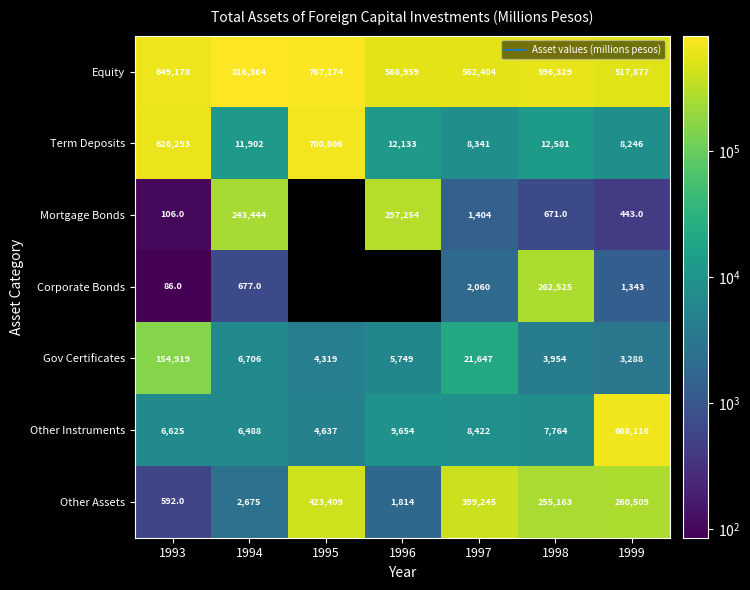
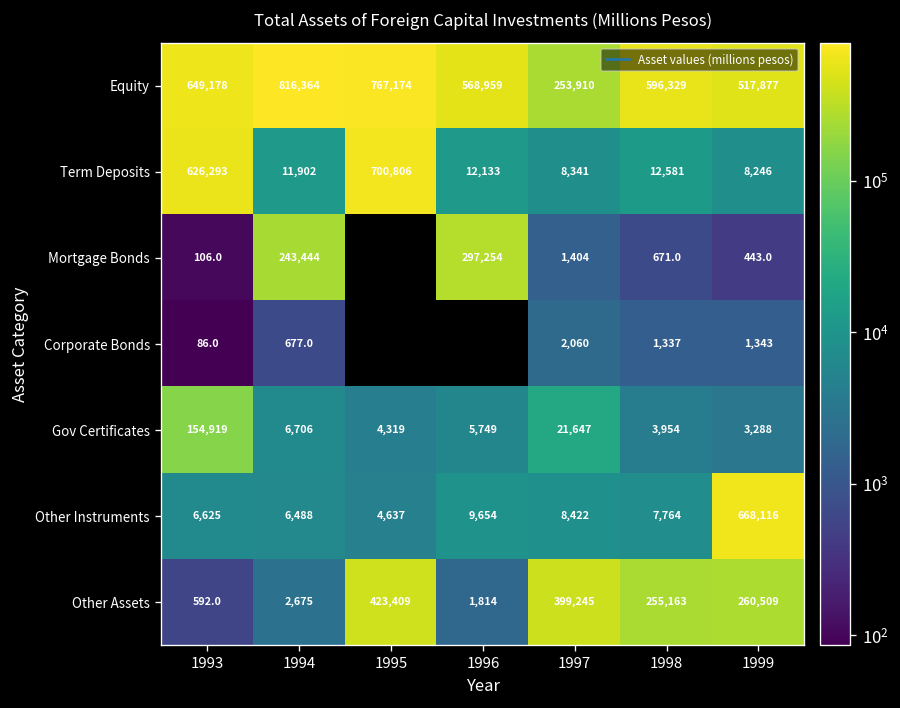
Equity, 1997: 562,404 -> 253,910
Corporate Bonds, 1998: 262,525 -> 1,337
